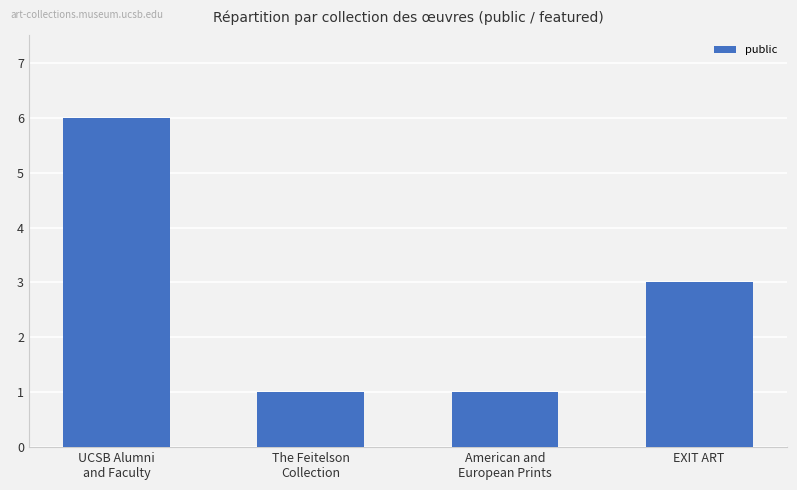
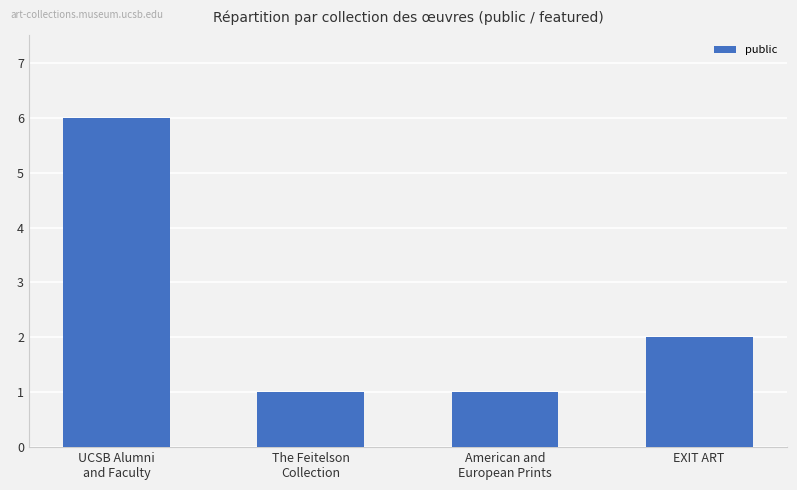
EXIT ART: 3 -> 2
